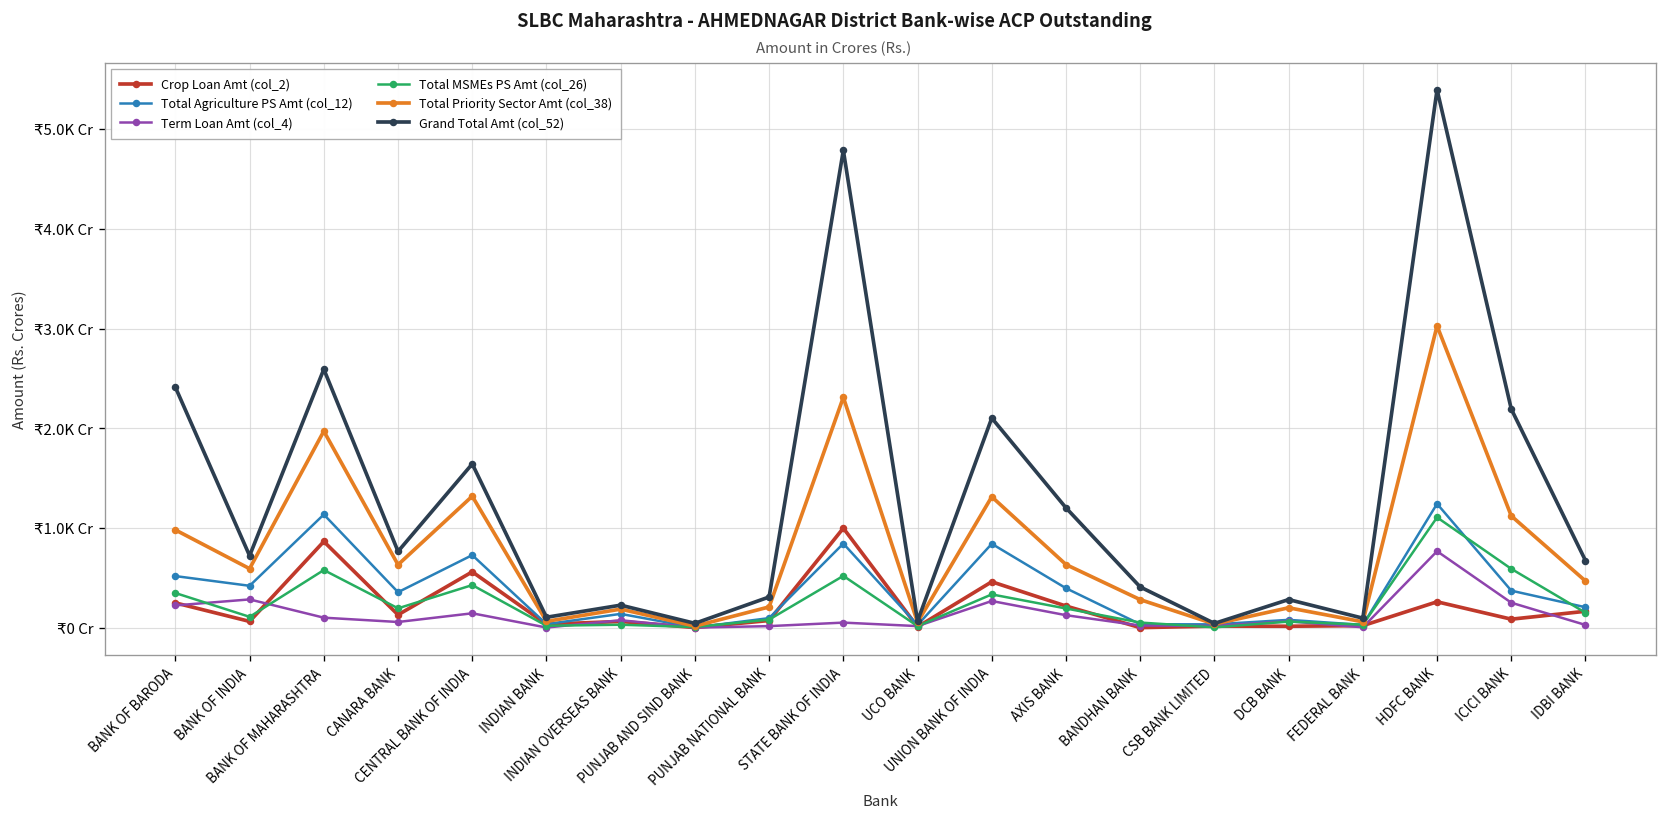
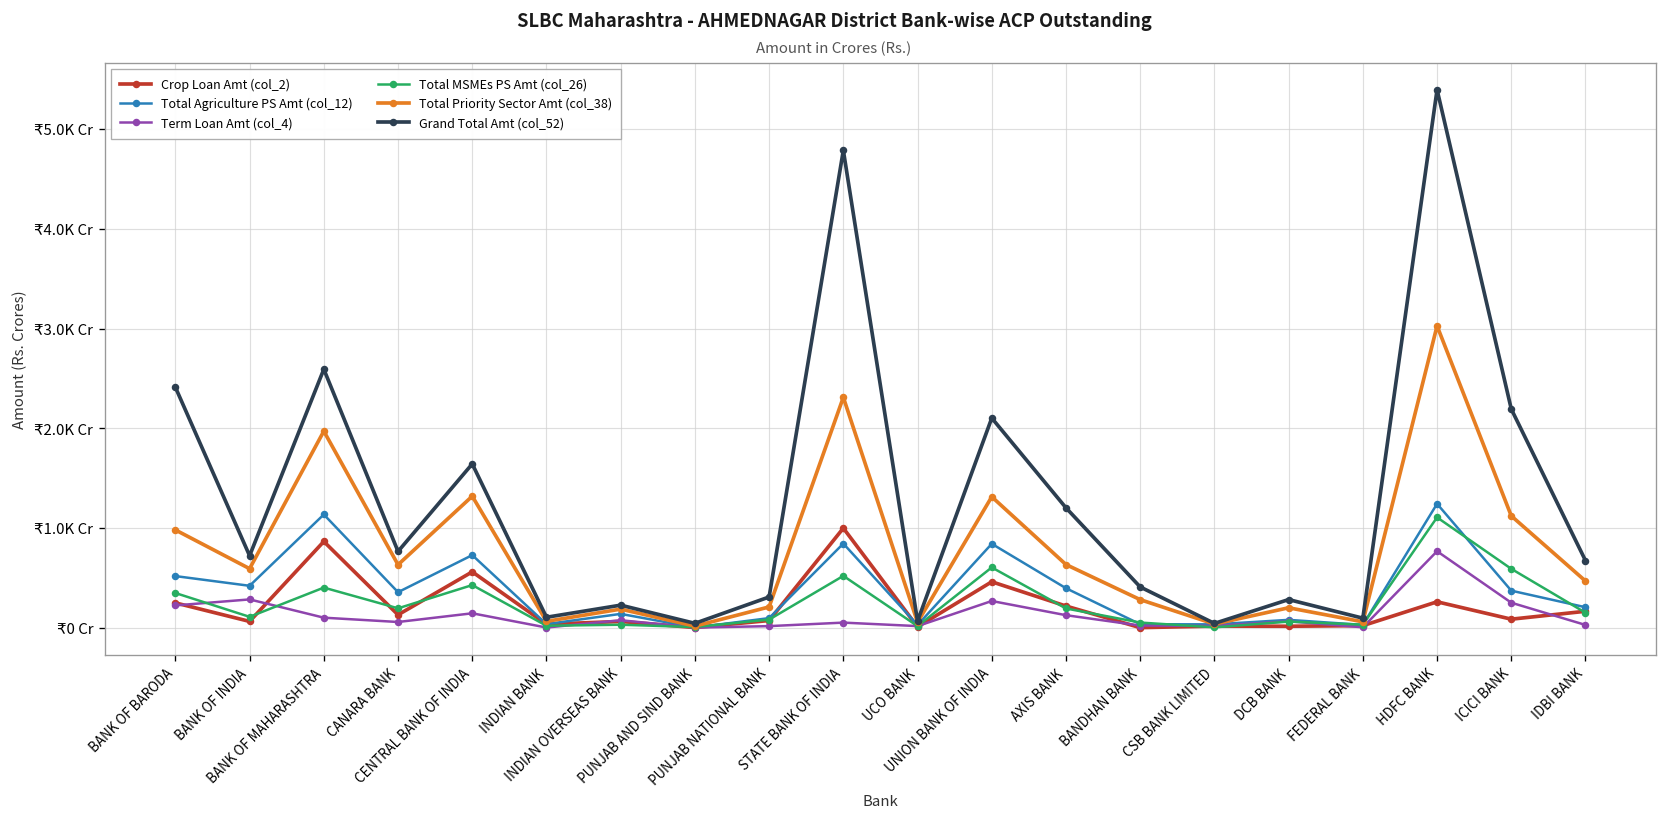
Total MSMEs PS Amt (col_26), BANK OF MAHARASHTRA: ₹0.6K Cr -> ₹0.4K Cr
Total MSMEs PS Amt (col_26), UNION BANK OF INDIA: ₹0.3K Cr -> ₹0.6K Cr
